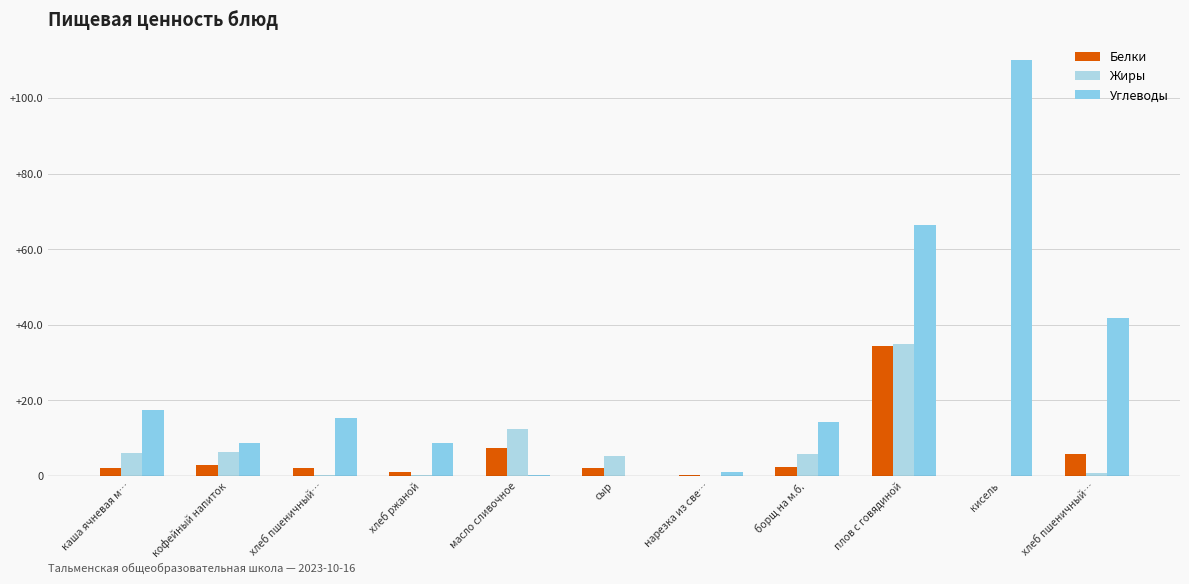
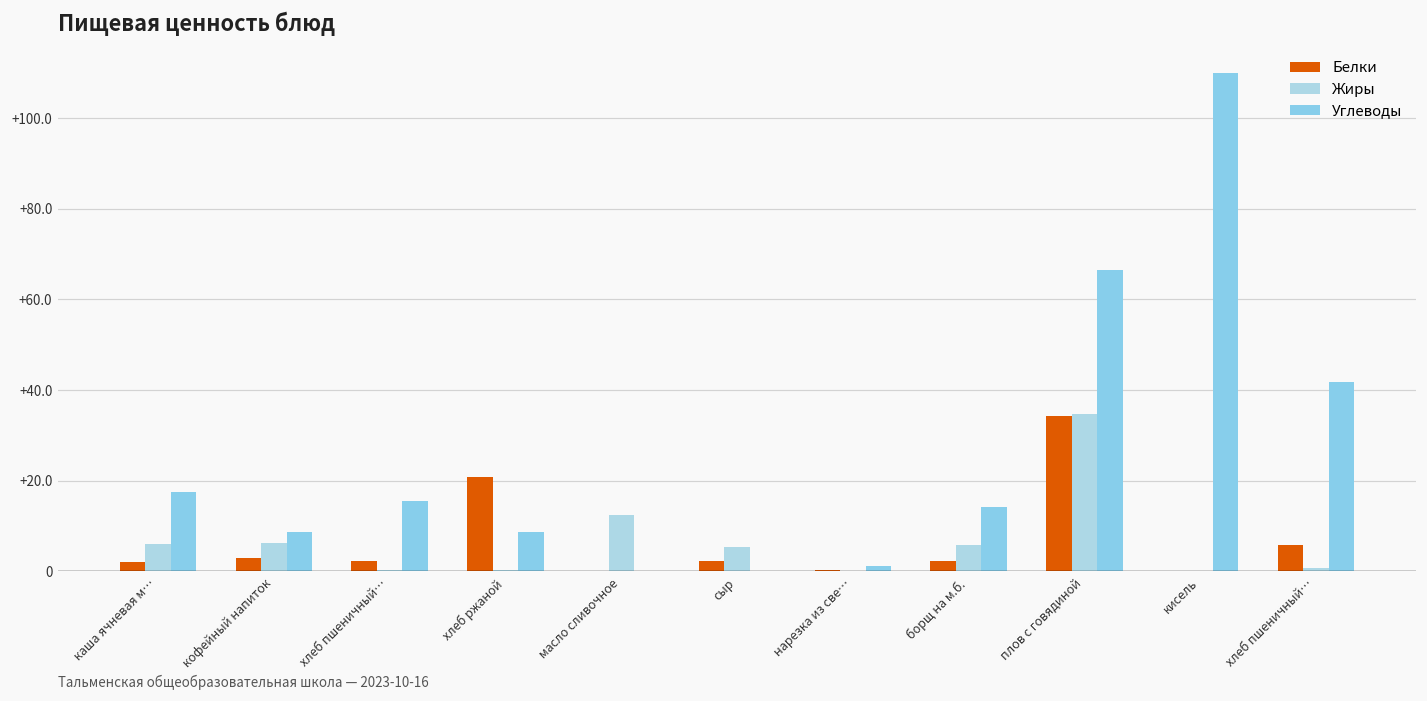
Белки, хлеб ржаной: +1 -> +21
Белки, масло сливочное: +7 -> +0
